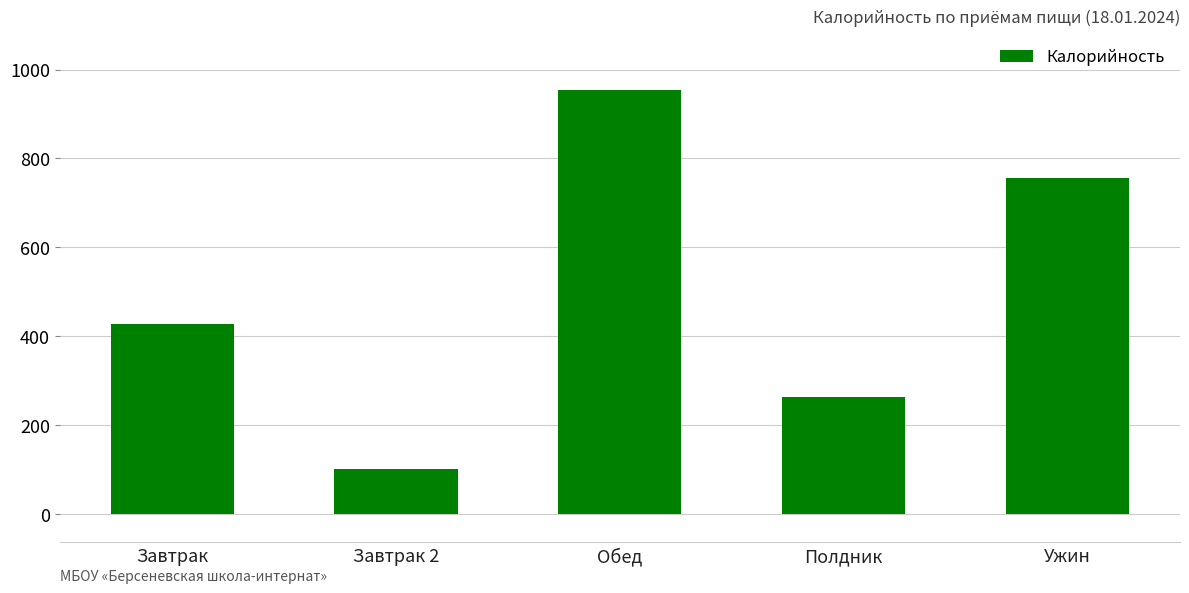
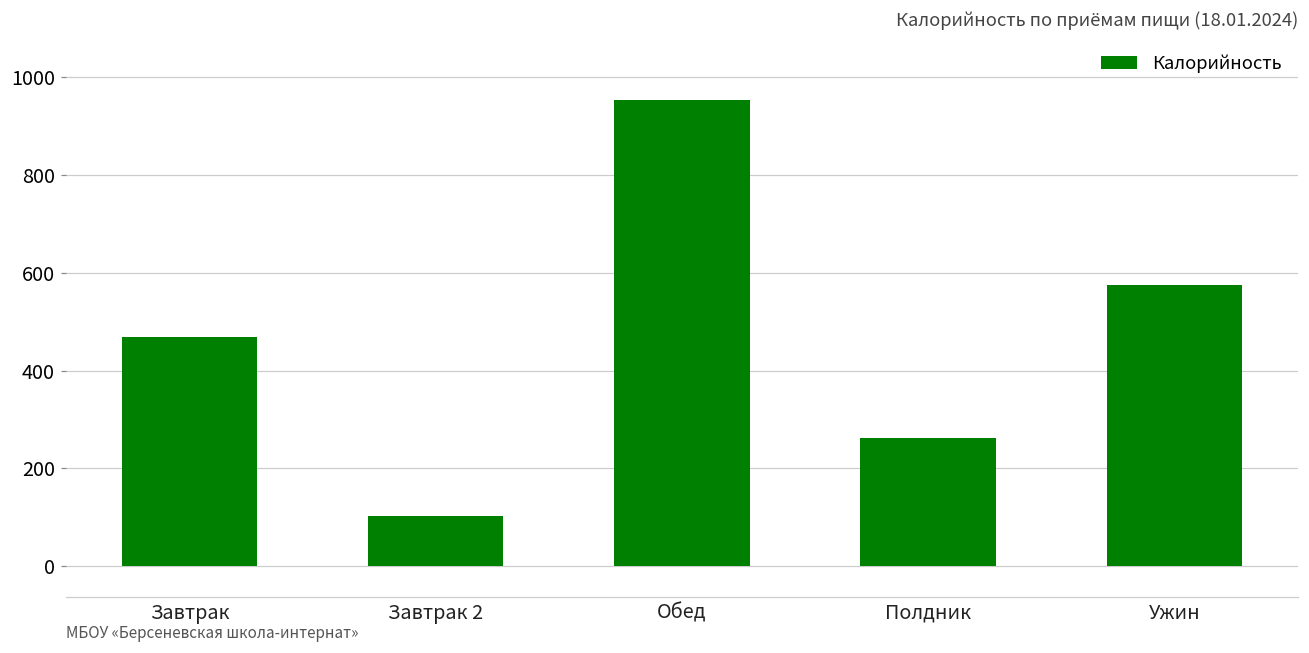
Завтрак: 430 -> 470
Ужин: 760 -> 570
